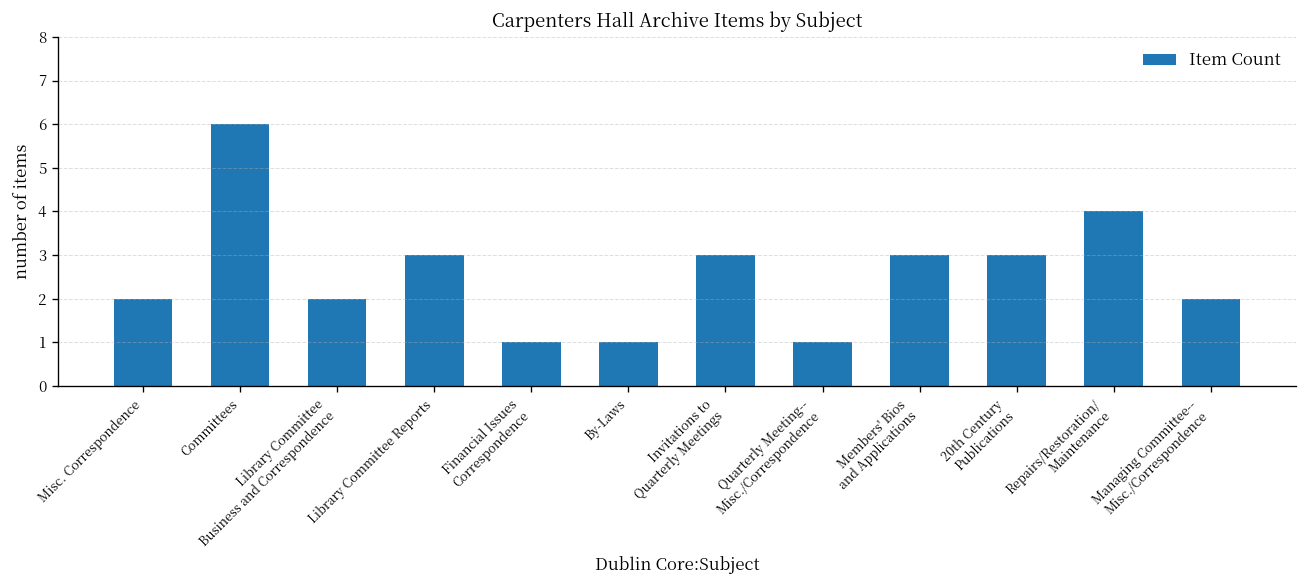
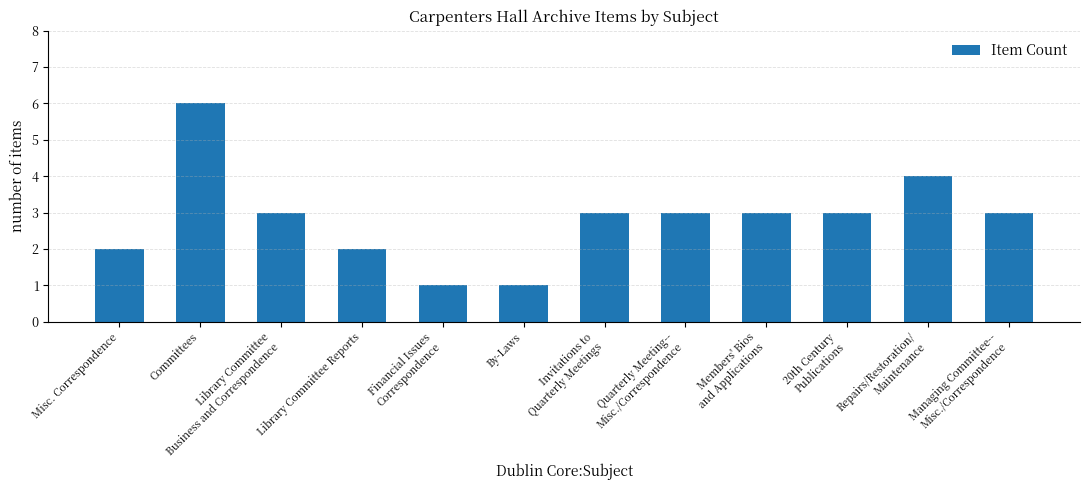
Library Committee Business and Correspondence: 2 -> 3
Library Committee Reports: 3 -> 2
Quarterly Meeting-- Misc./Correspondence: 1 -> 3
Managing Committee-- Misc./Correspondence: 2 -> 3
